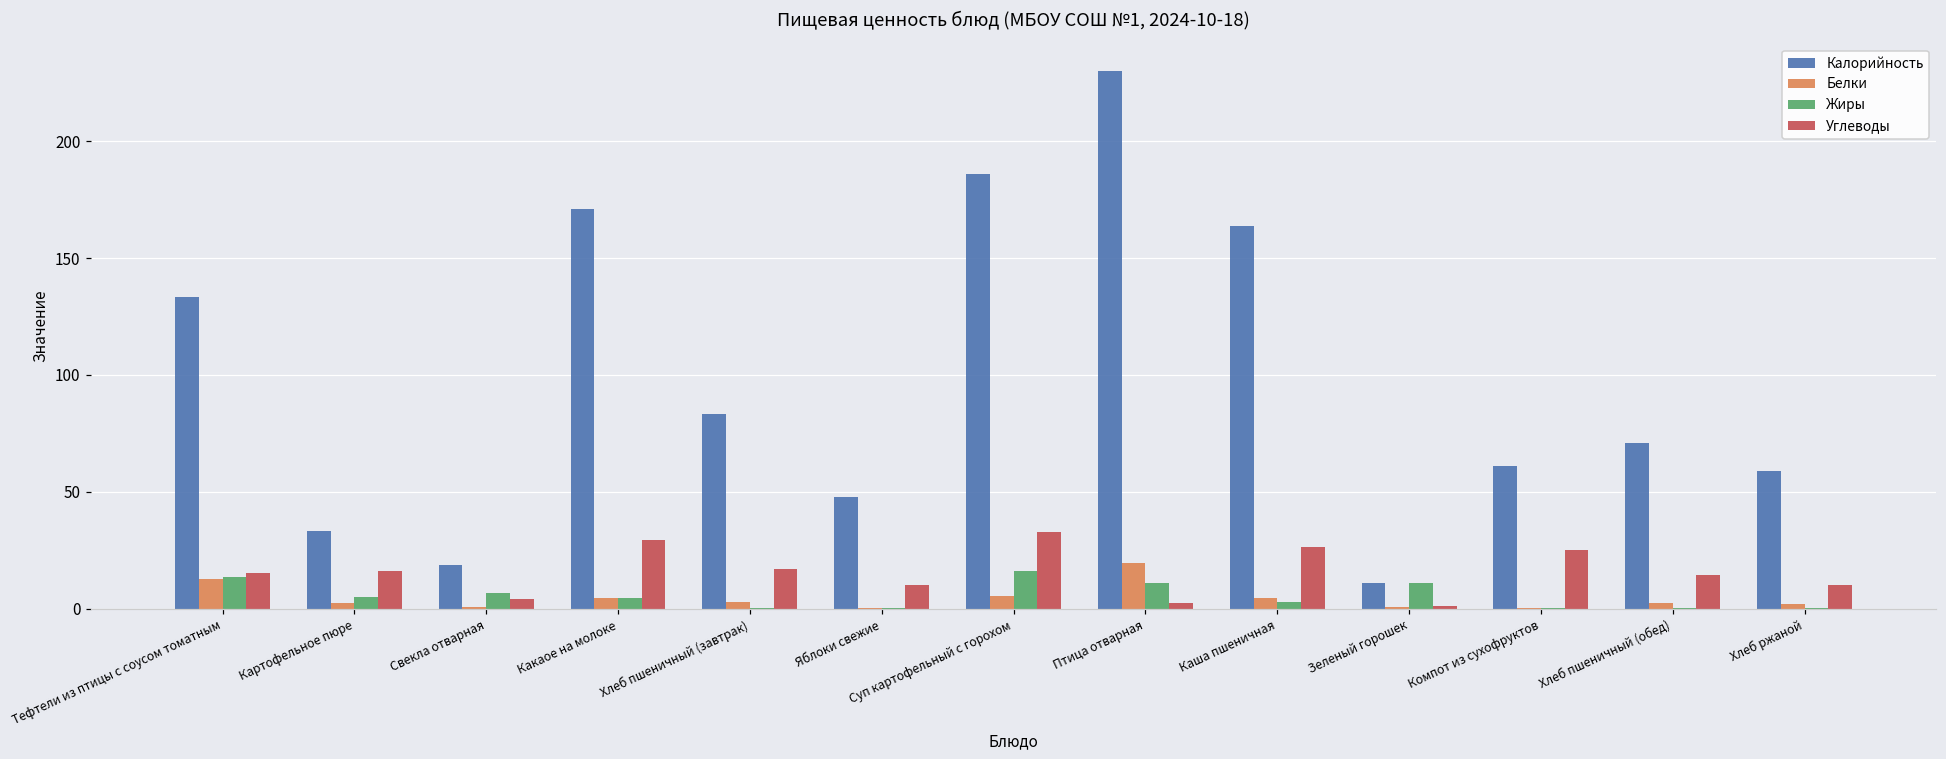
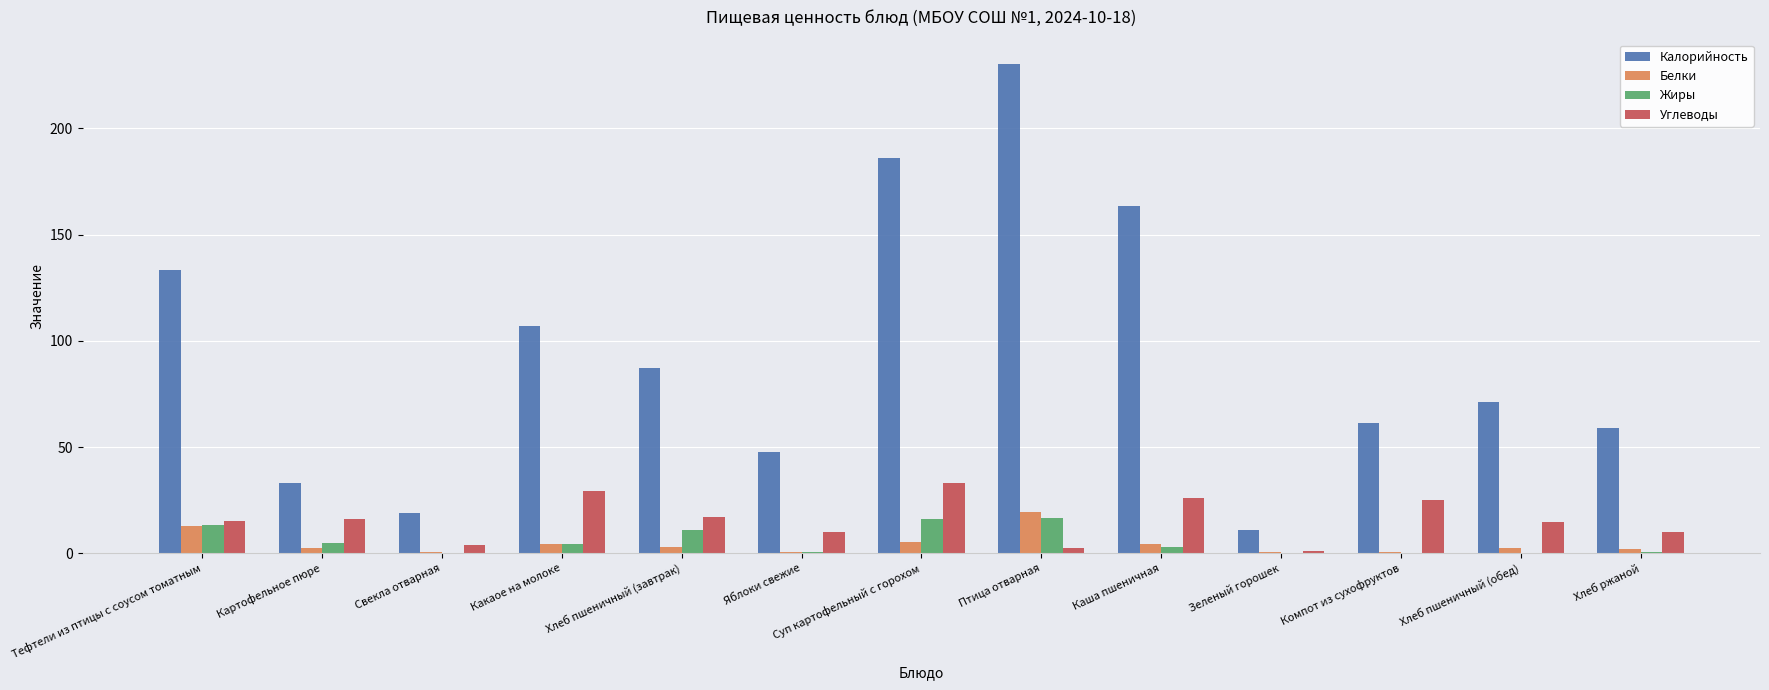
Жиры, Свекла отварная: 7 -> 0
Калорийность, Какаое на молоке: 171 -> 107
Калорийность, Хлеб пшеничный (завтрак): 83 -> 87
Жиры, Хлеб пшеничный (завтрак): 0 -> 11
Жиры, Птица отварная: 11 -> 17
Жиры, Зеленый горошек: 11 -> 0
